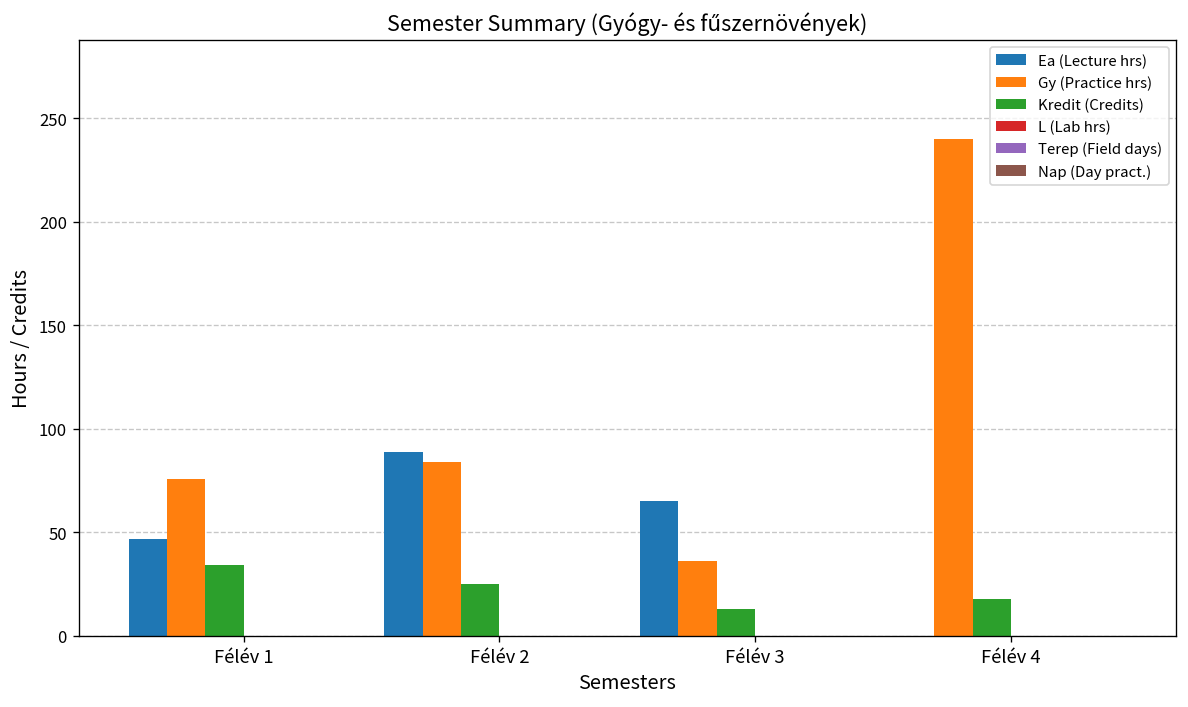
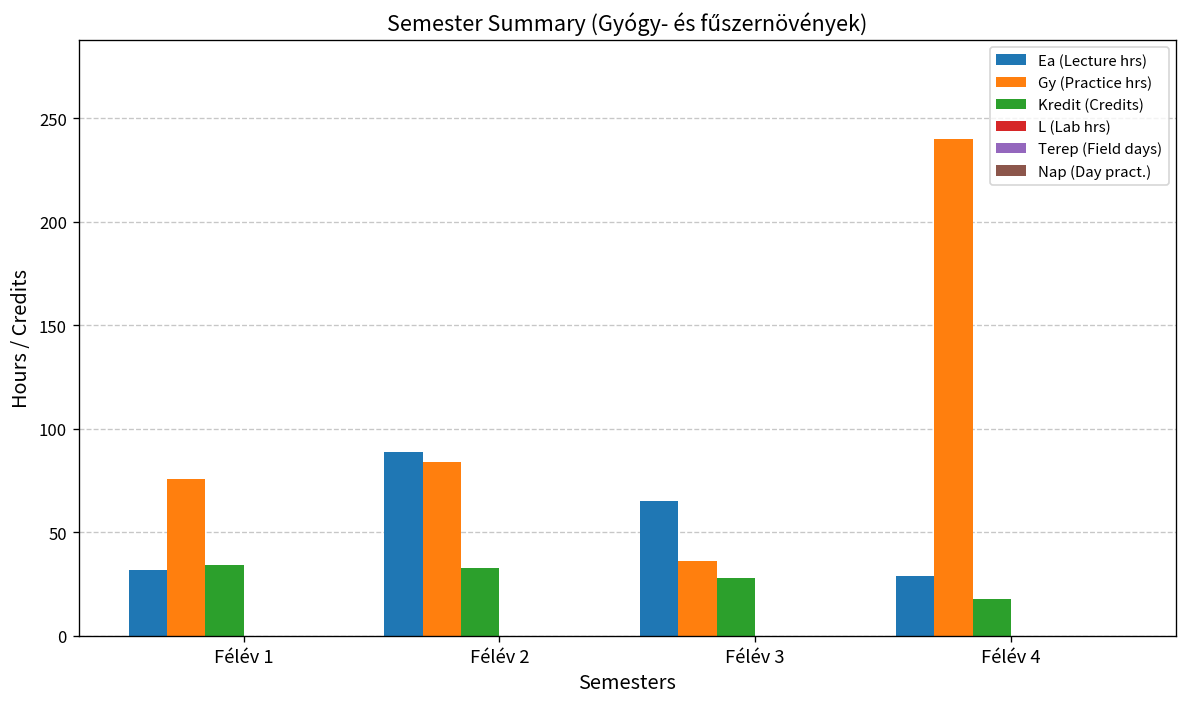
Ea (Lecture hrs), Félév 1: 47 -> 32
Kredit (Credits), Félév 2: 25 -> 33
Kredit (Credits), Félév 3: 13 -> 28
Ea (Lecture hrs), Félév 4: 0 -> 29
